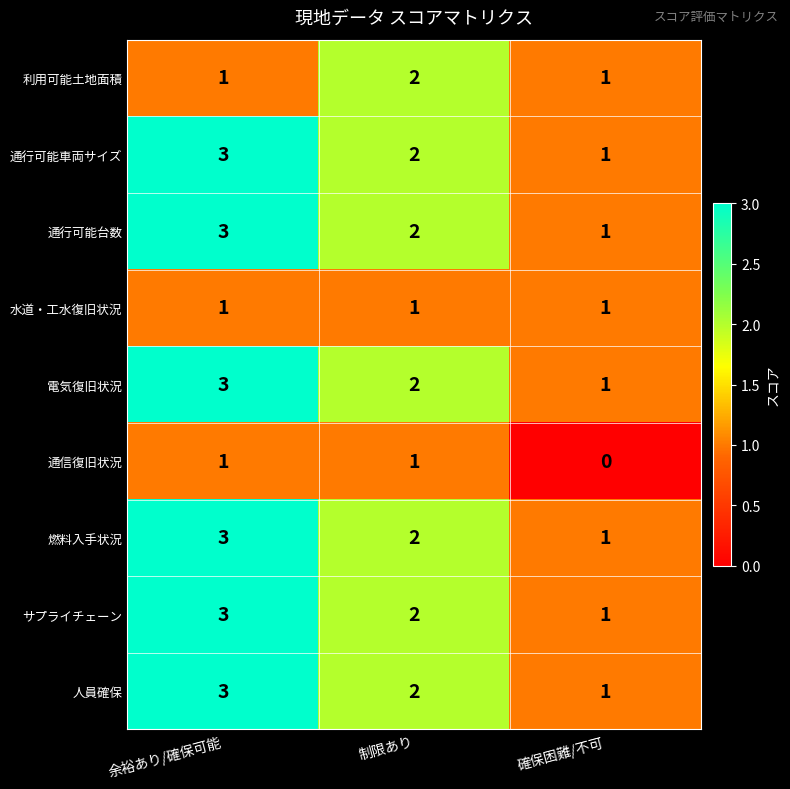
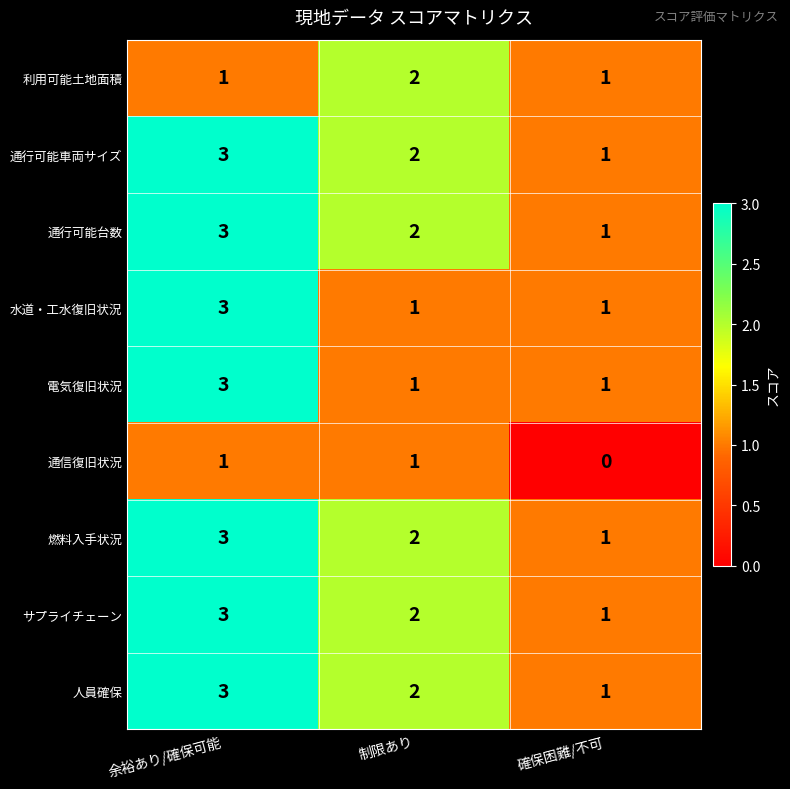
水道・工水復旧状況, 余裕あり/確保可能: 1 -> 3
電気復旧状況, 制限あり: 2 -> 1
